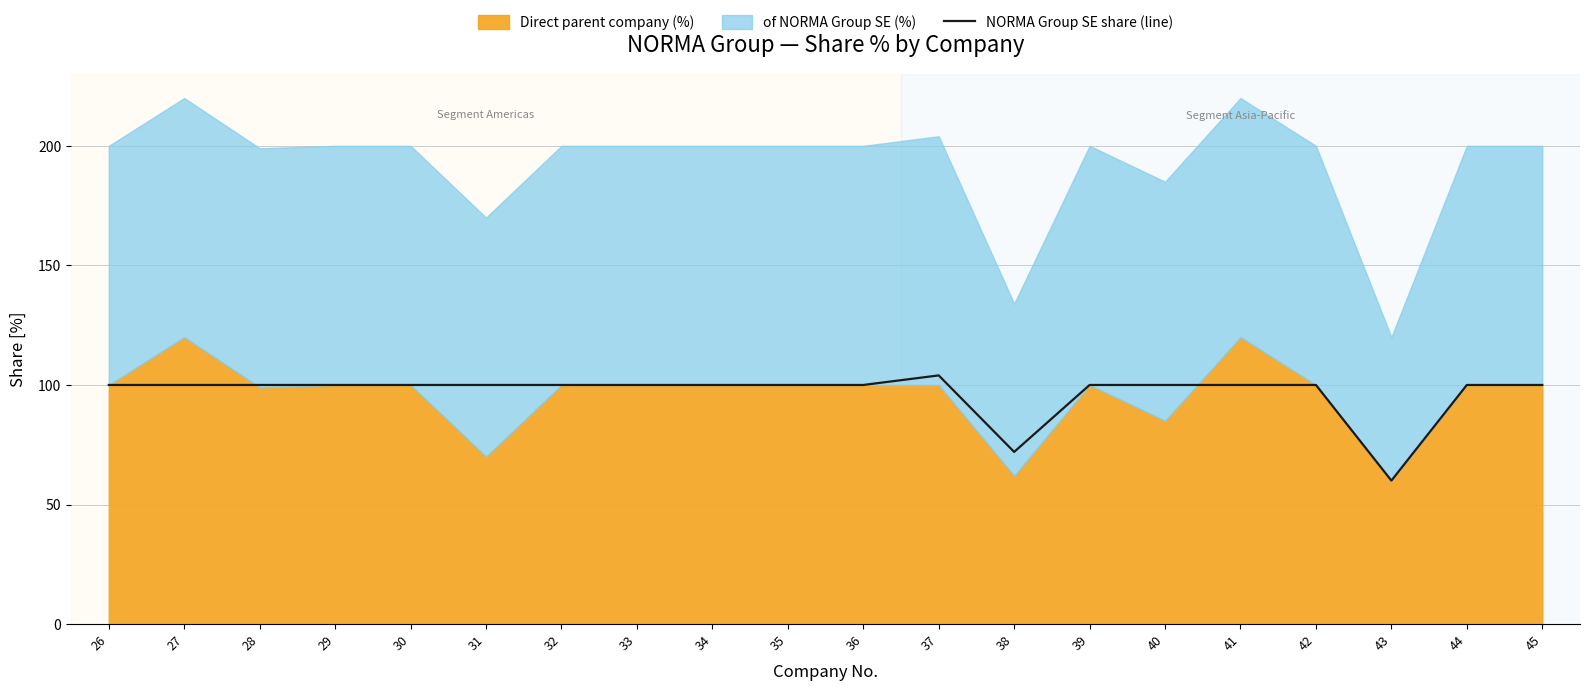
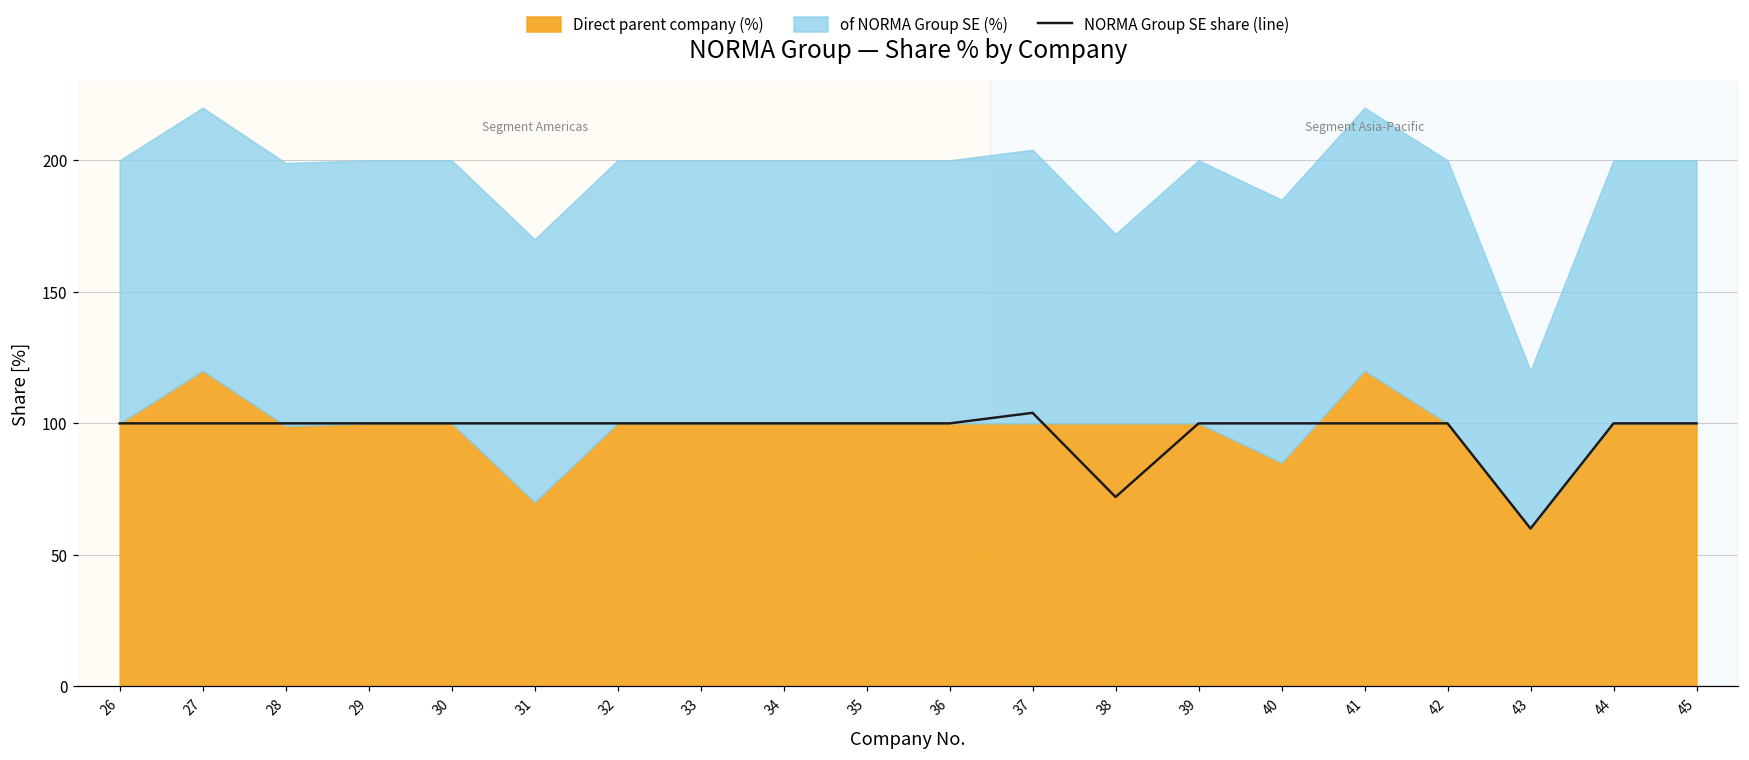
Direct parent company (%), 38: 62 -> 100
